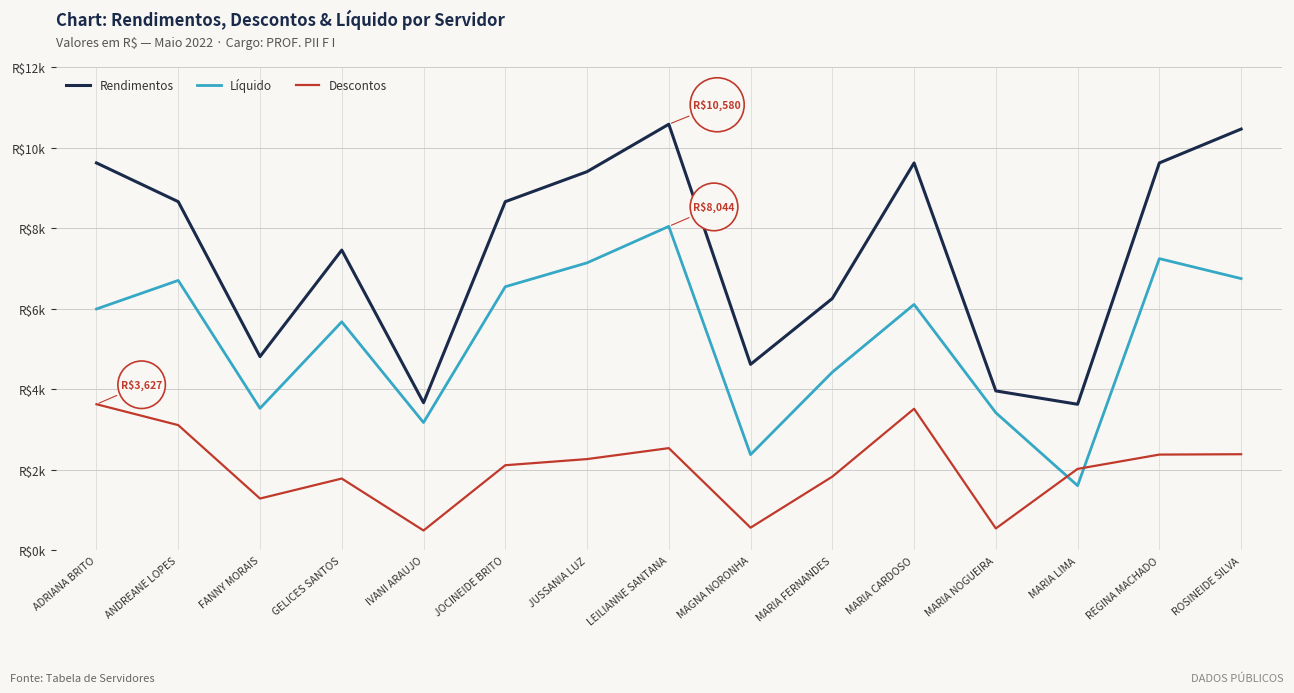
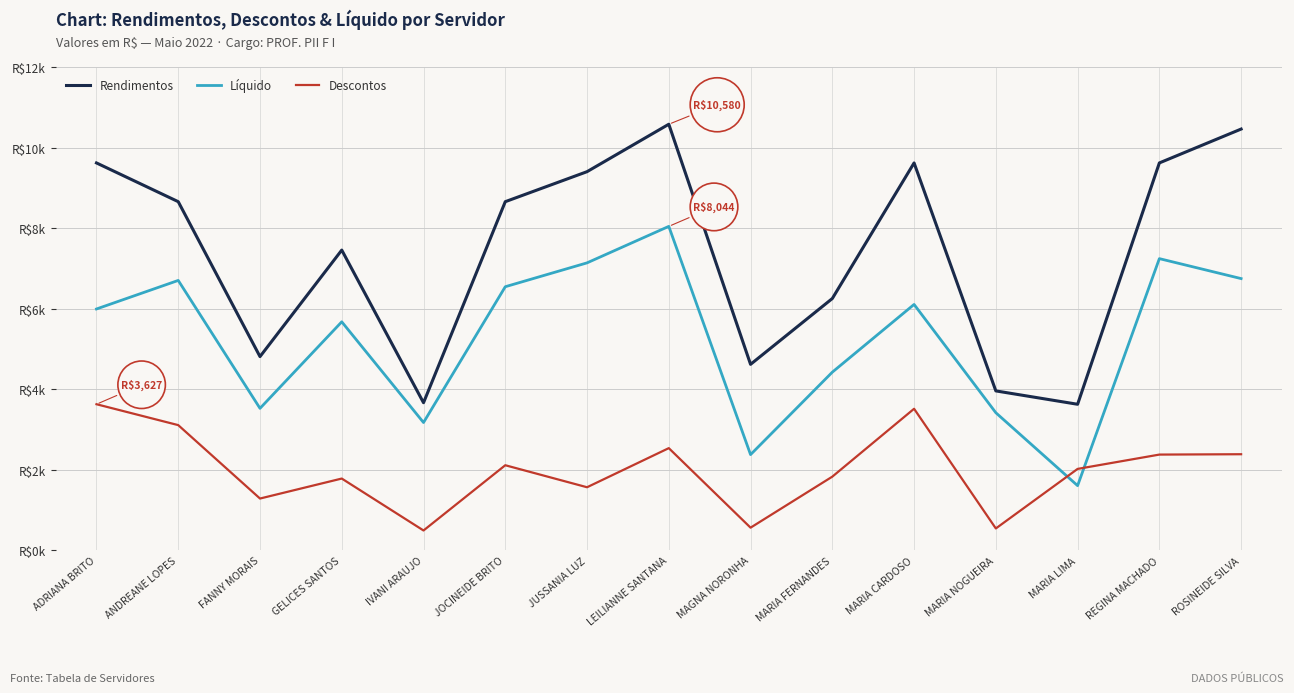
Descontos, JUSSANIA LUZ: R$2300 -> R$1600
